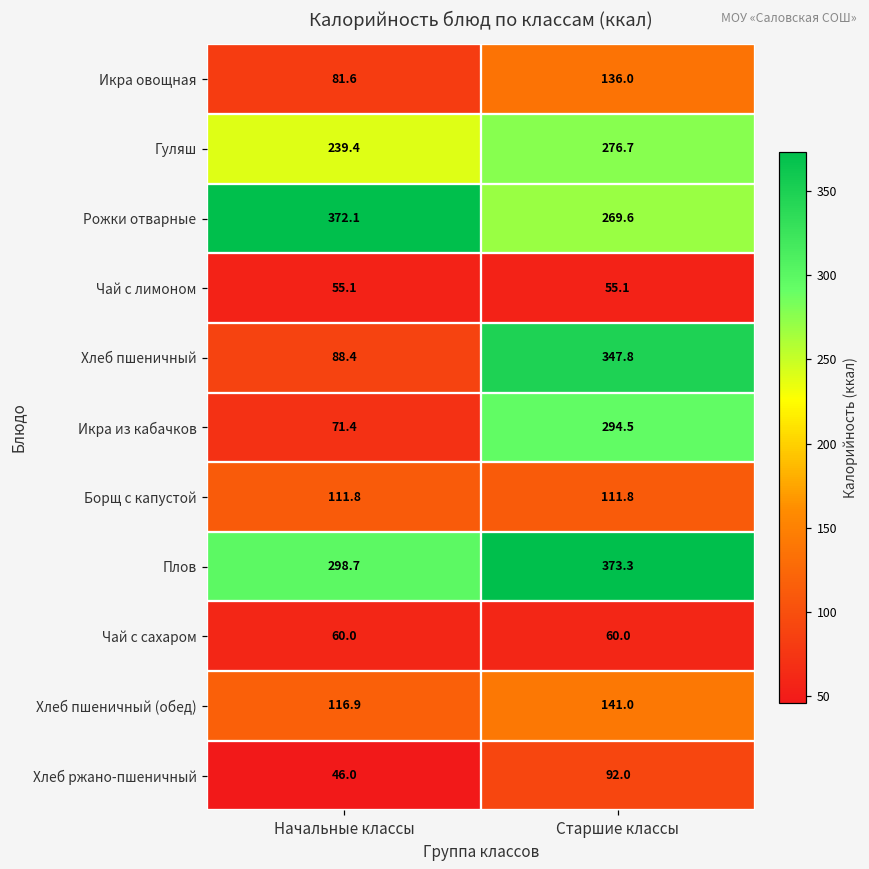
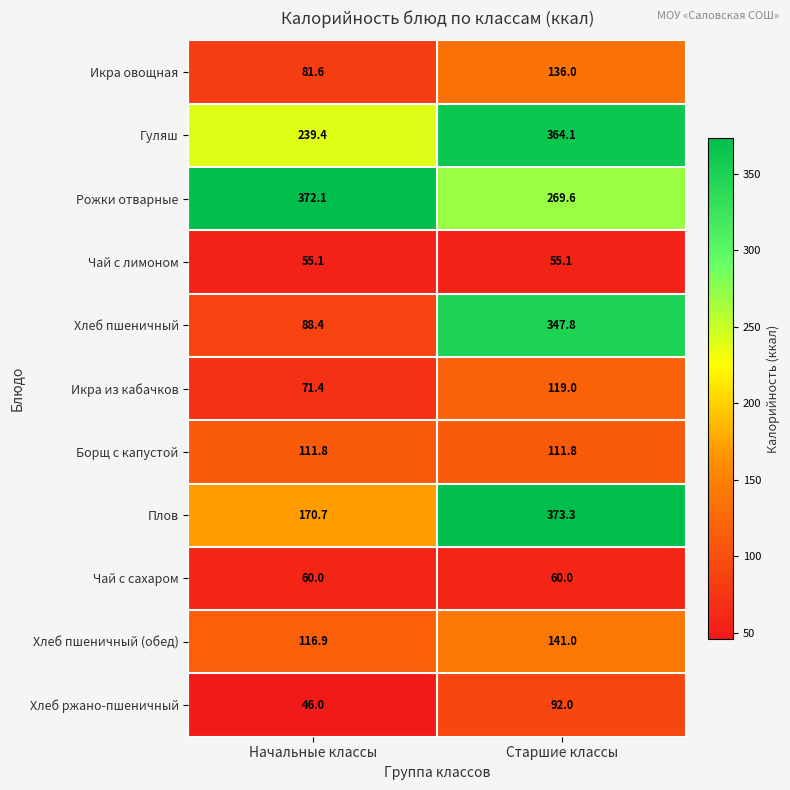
Гуляш, Старшие классы: 276.7 -> 364.1
Икра из кабачков, Старшие классы: 294.5 -> 119.0
Плов, Начальные классы: 298.7 -> 170.7
